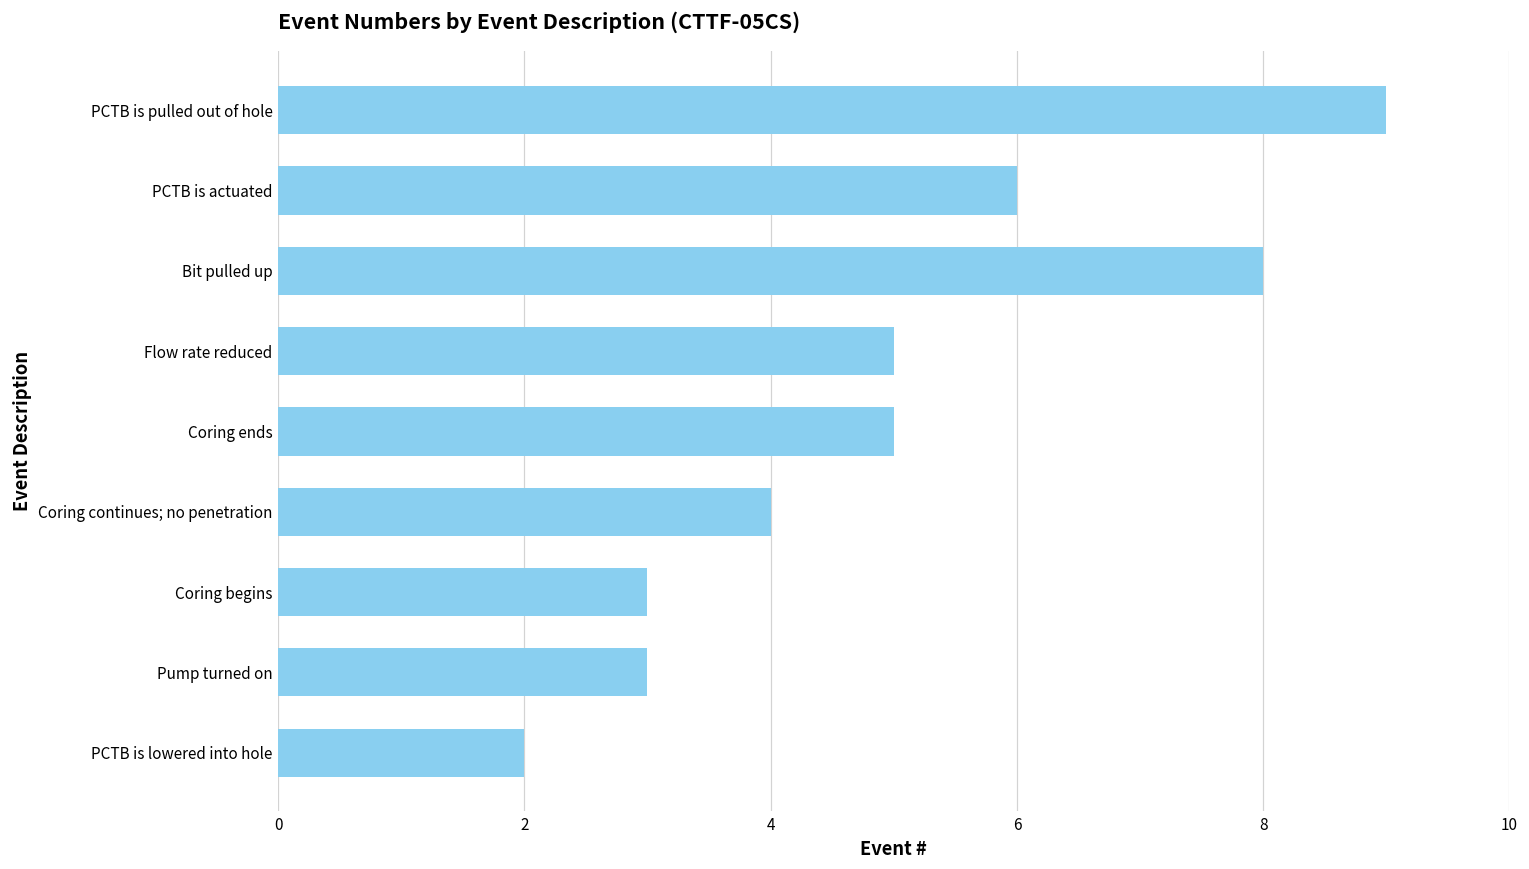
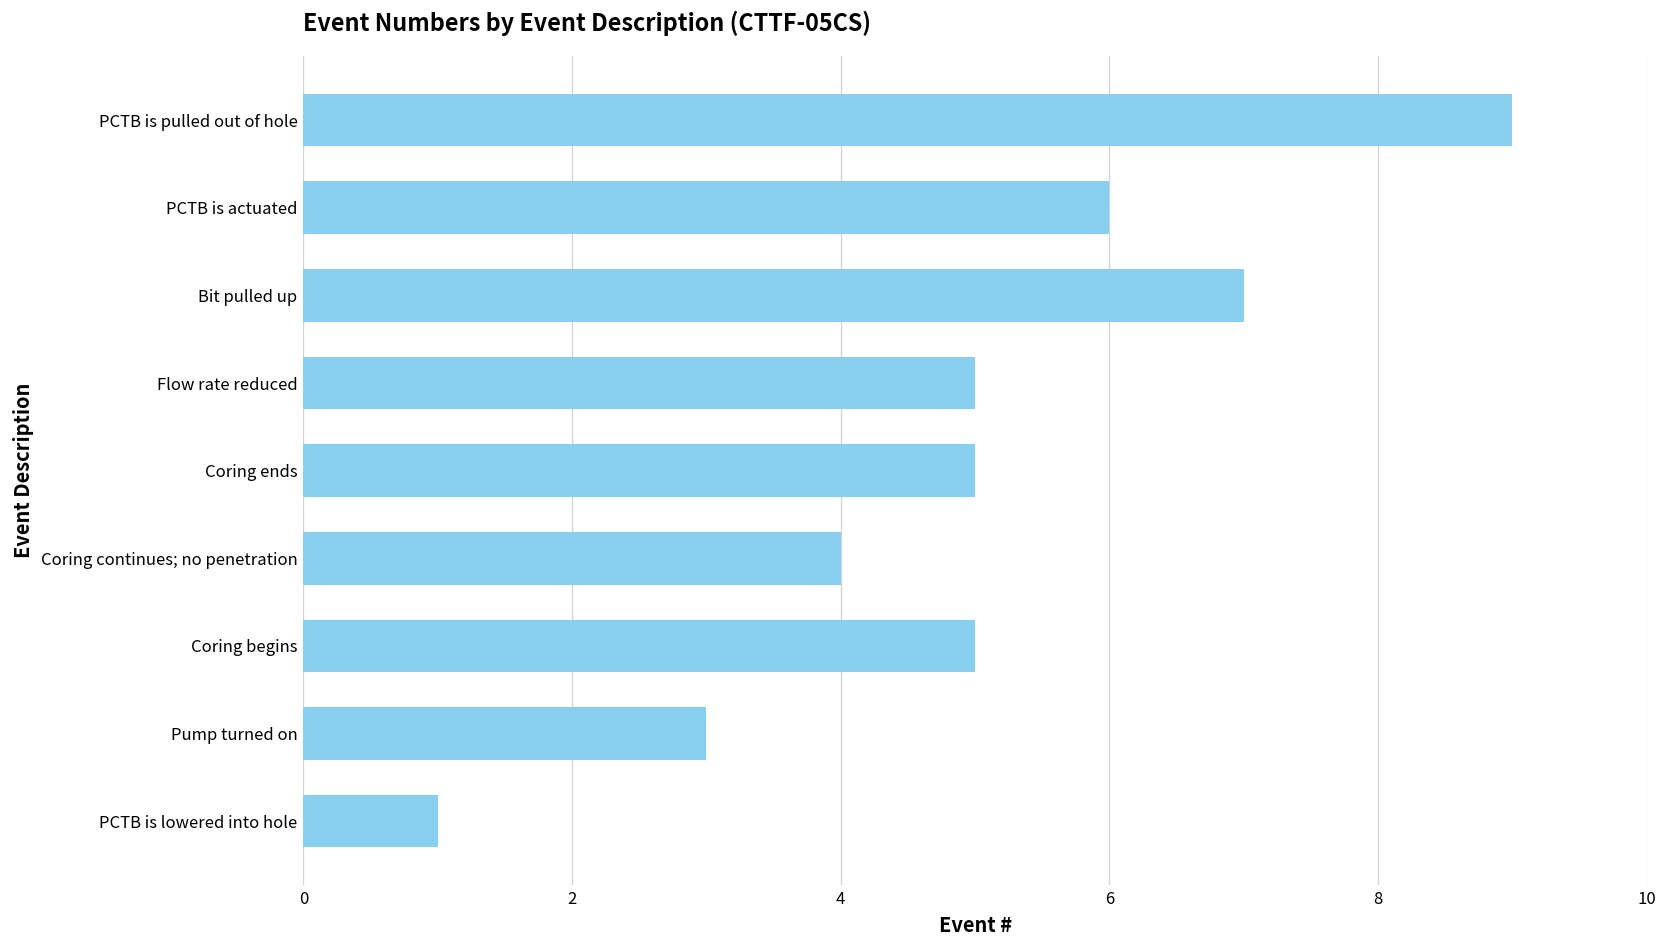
Bit pulled up: 8 -> 7
Coring begins: 3 -> 5
PCTB is lowered into hole: 2 -> 1
